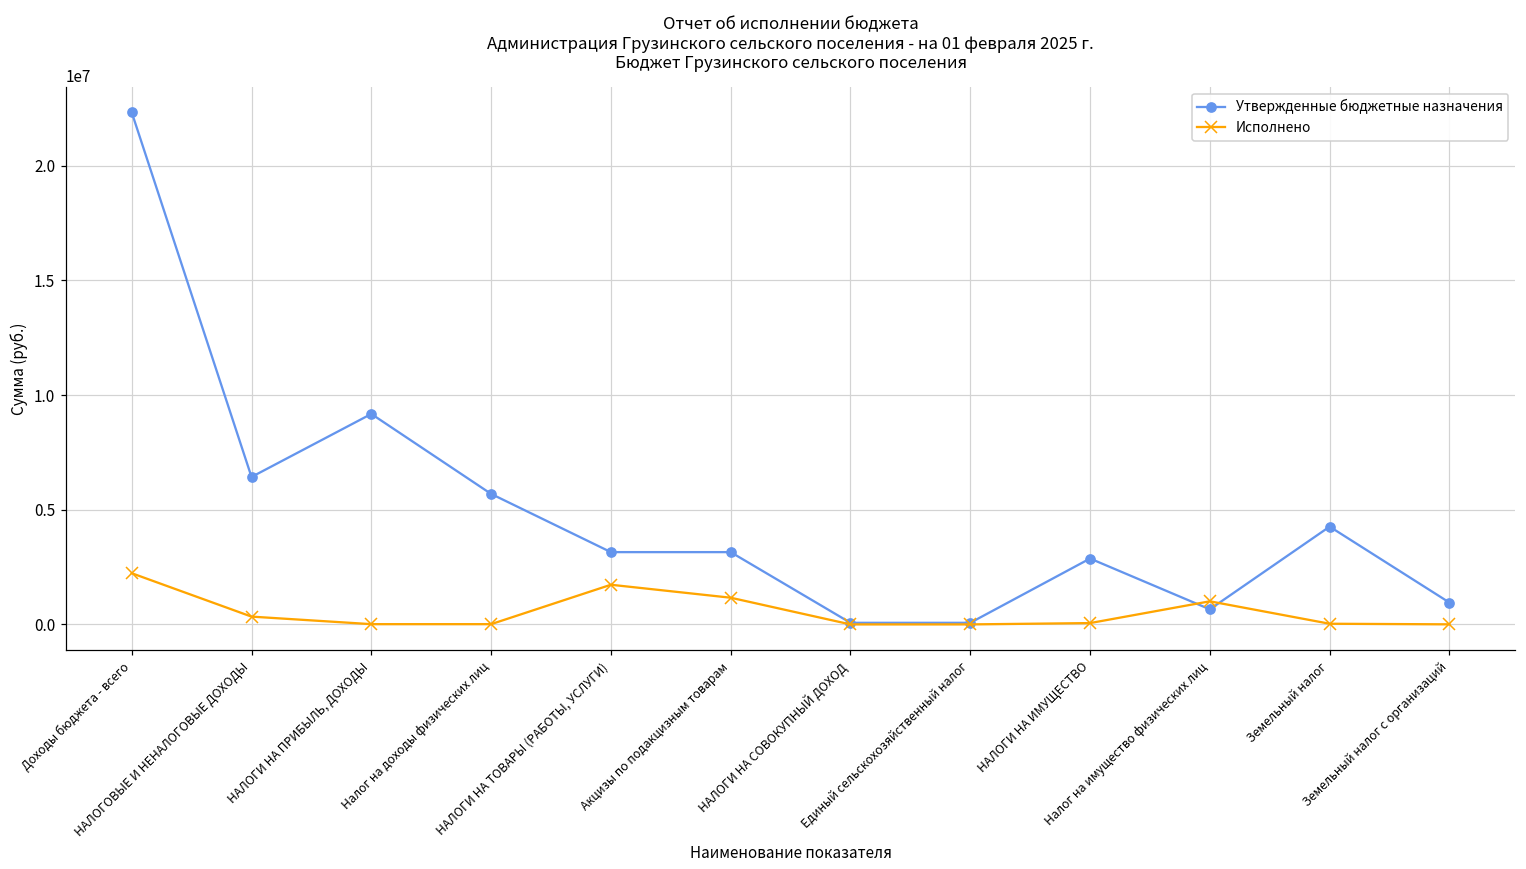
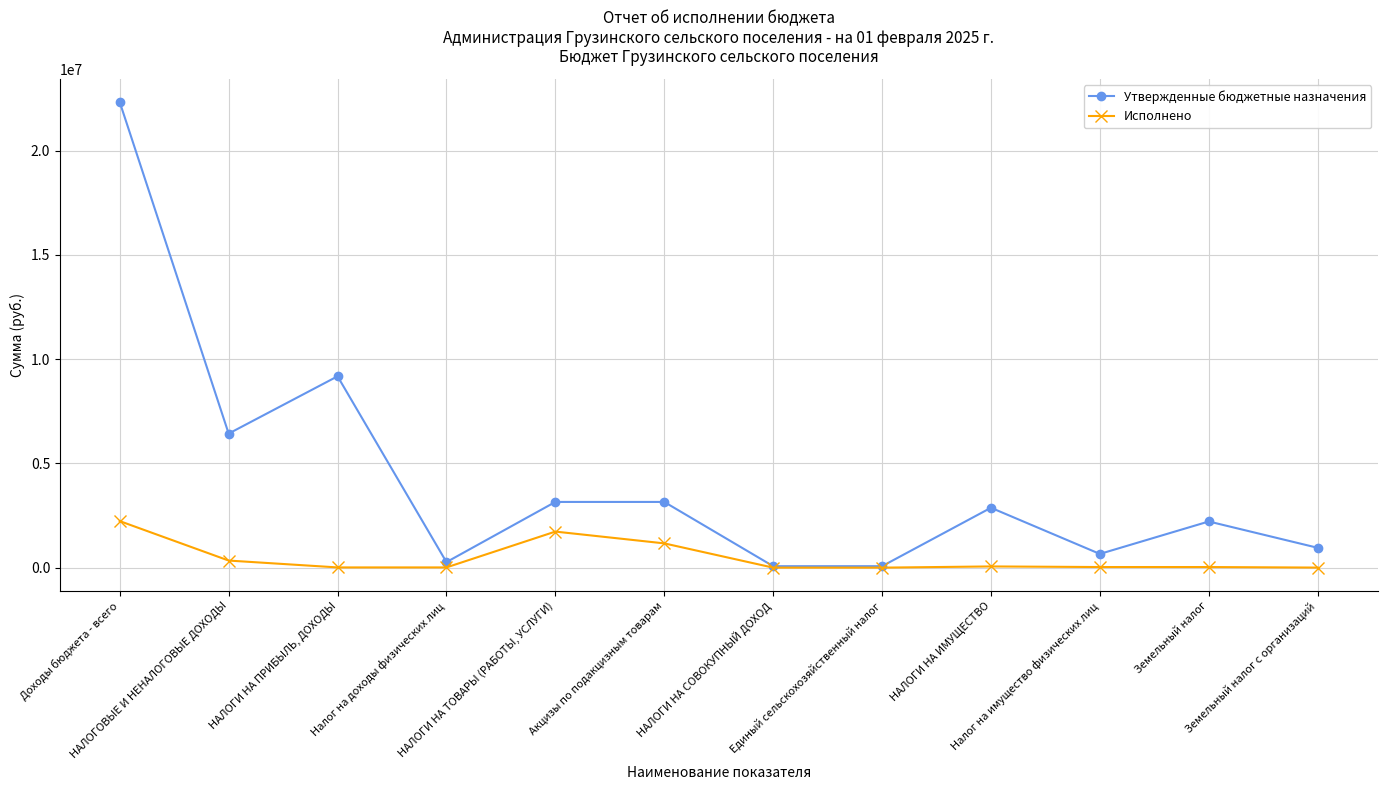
Утвержденные бюджетные назначения, Налог на доходы физических лиц: 5700000 -> 300000
Исполнено, Налог на имущество физических лиц: 1000000 -> 0
Утвержденные бюджетные назначения, Земельный налог: 4300000 -> 2200000
